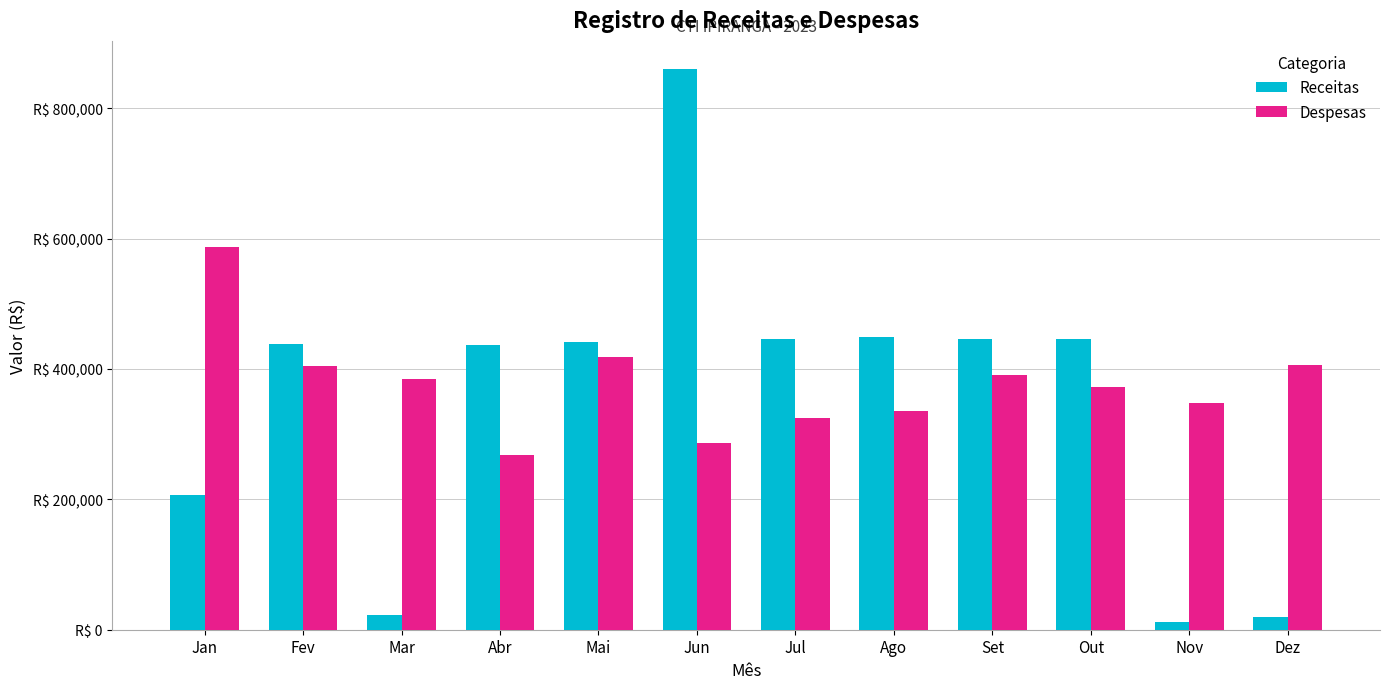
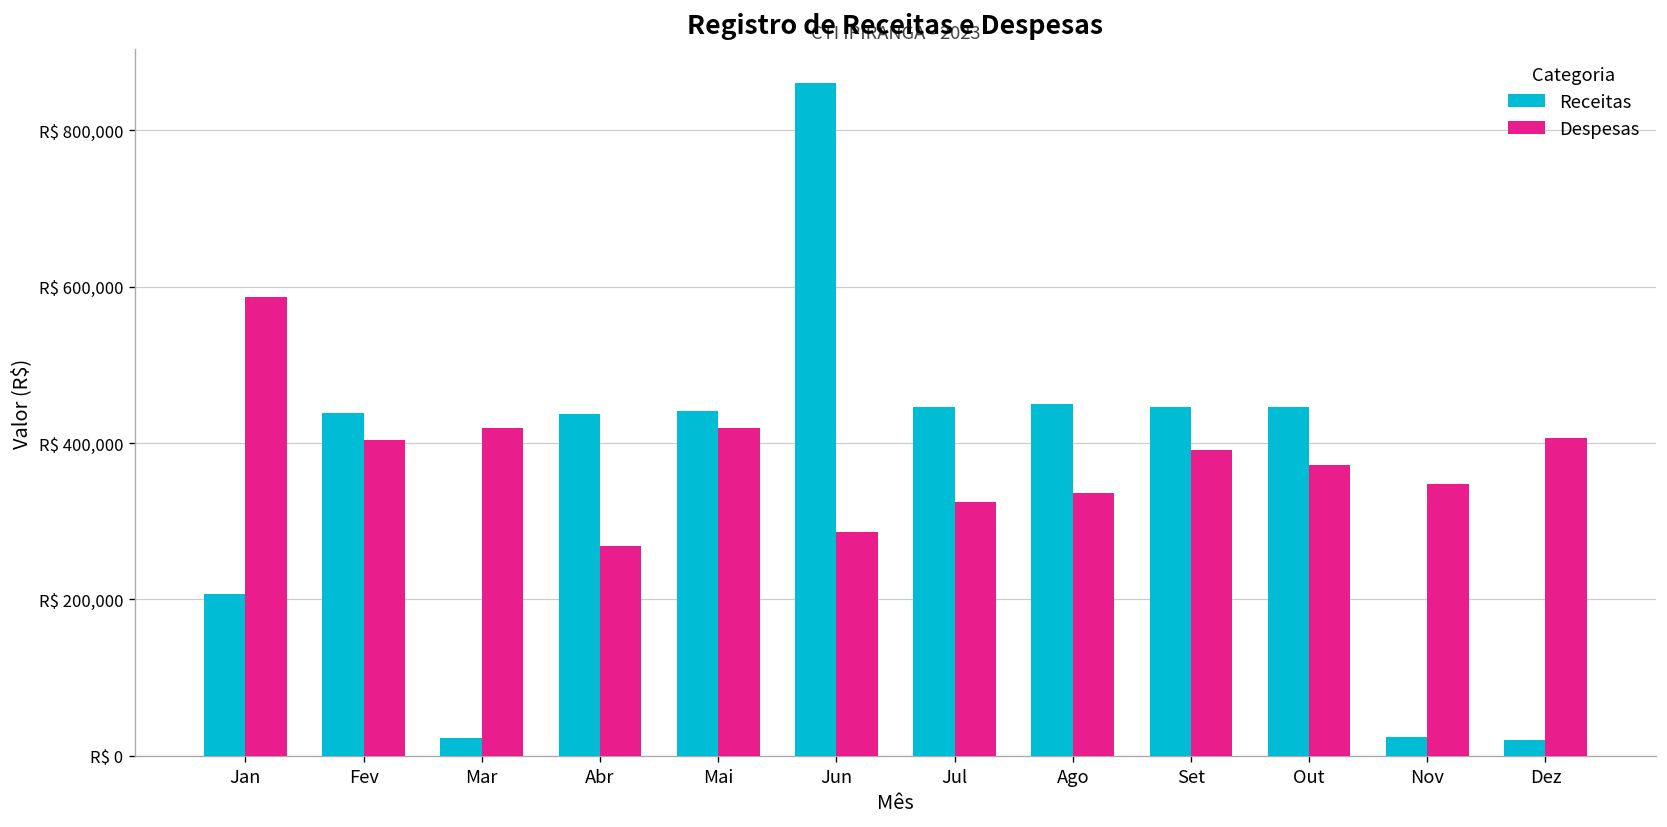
Despesas, Mar: R$ 380,000 -> R$ 420,000
Receitas, Nov: R$ 10,000 -> R$ 20,000
